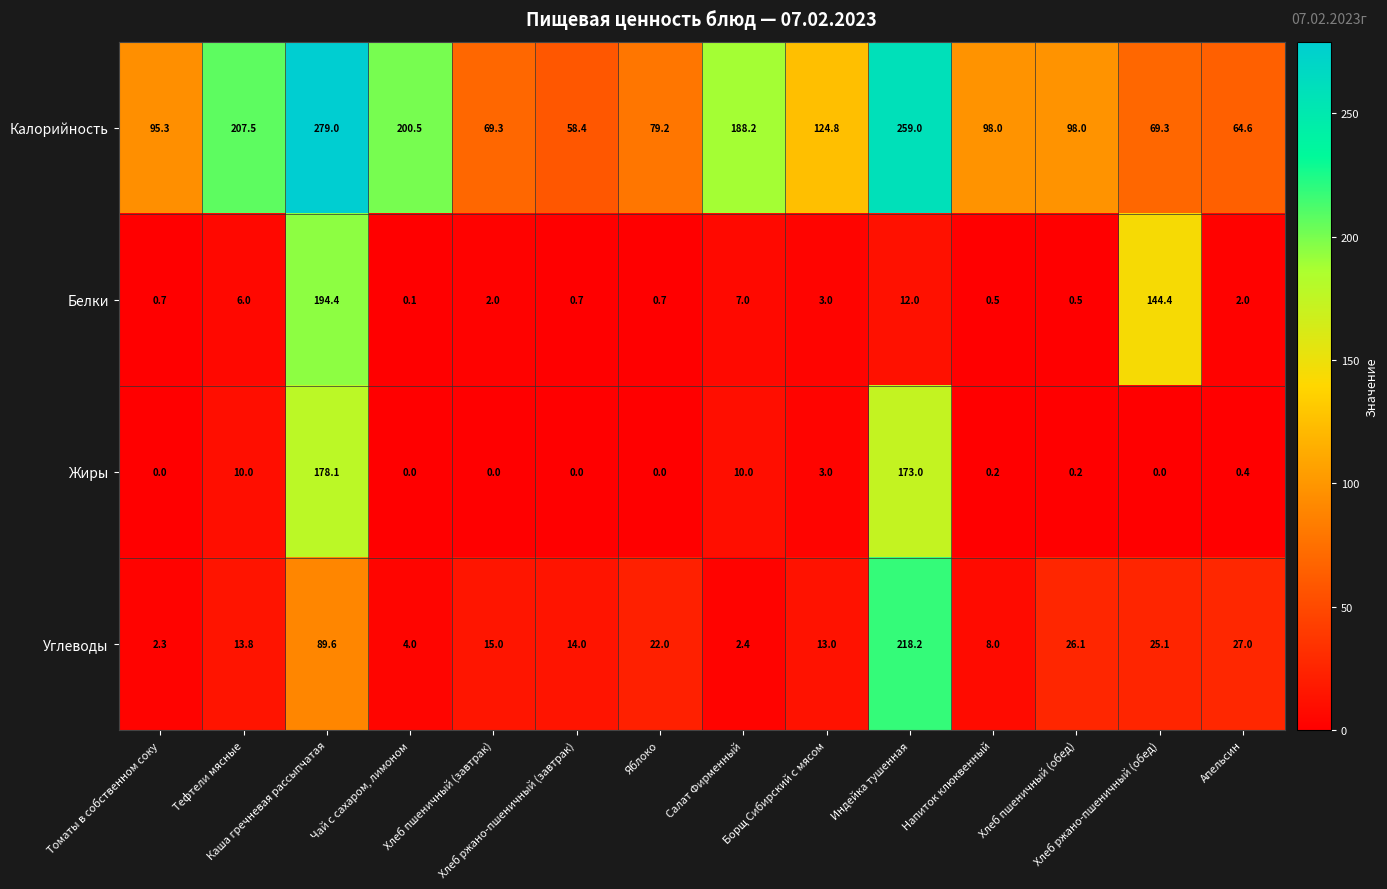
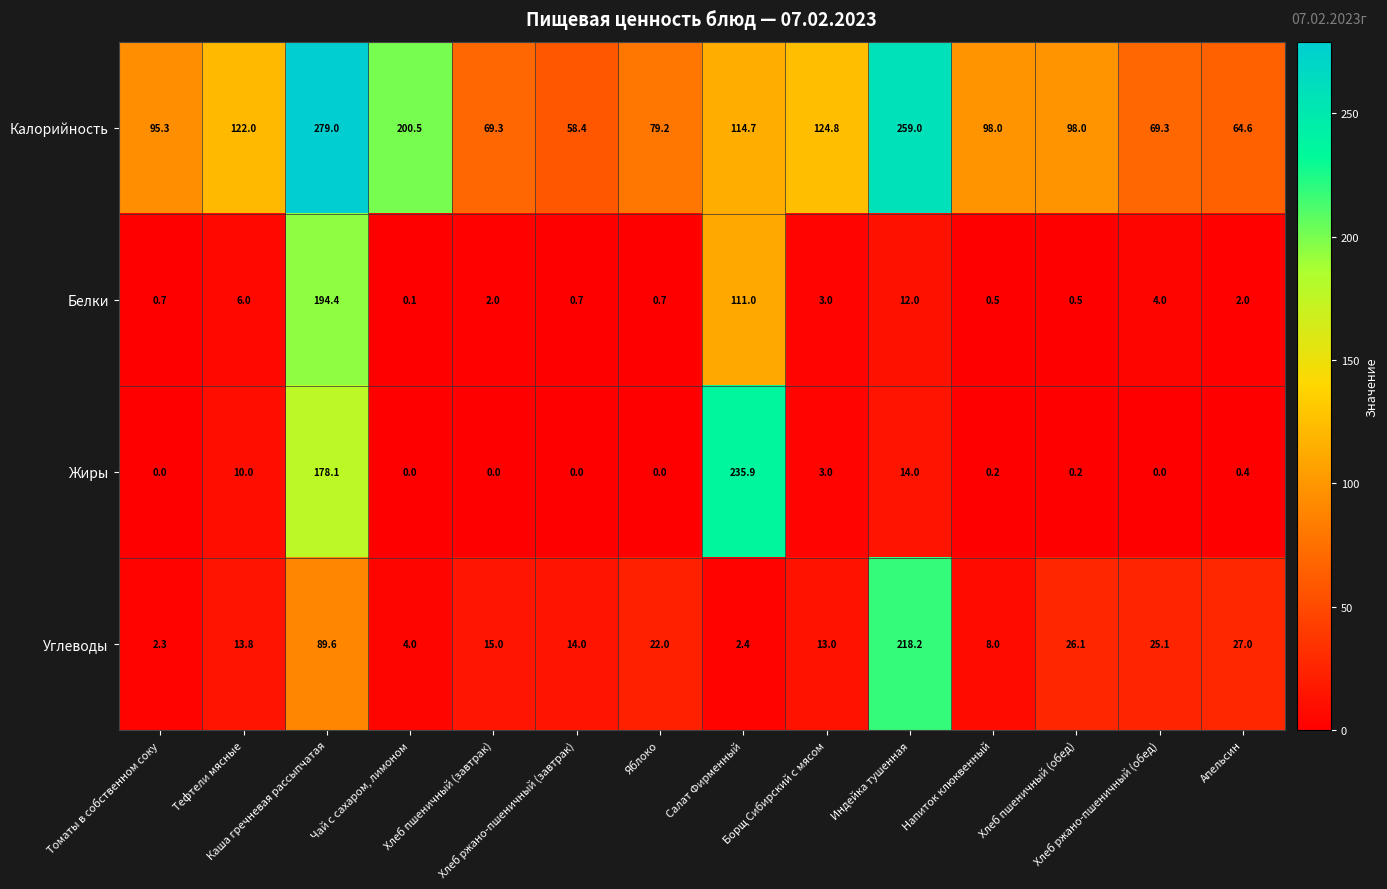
Калорийность, Тефтели мясные: 207.5 -> 122.0
Калорийность, Салат Фирменный: 188.2 -> 114.7
Белки, Салат Фирменный: 7.0 -> 111.0
Белки, Хлеб ржано-пшеничный (обед): 144.4 -> 4.0
Жиры, Салат Фирменный: 10.0 -> 235.9
Жиры, Индейка тушенная: 173.0 -> 14.0
